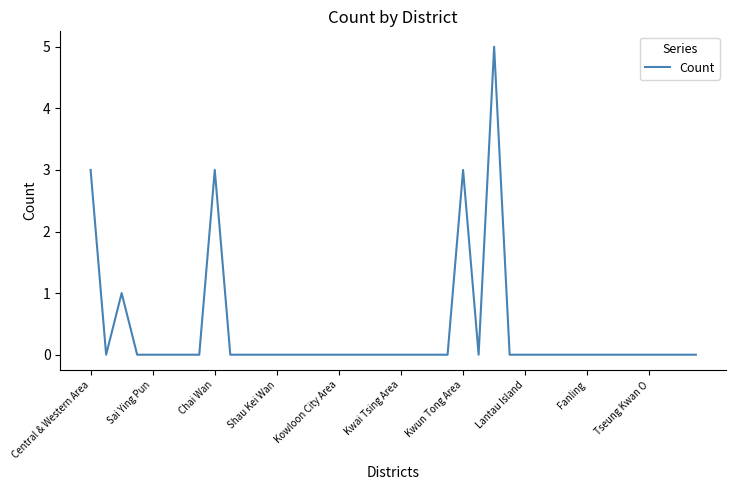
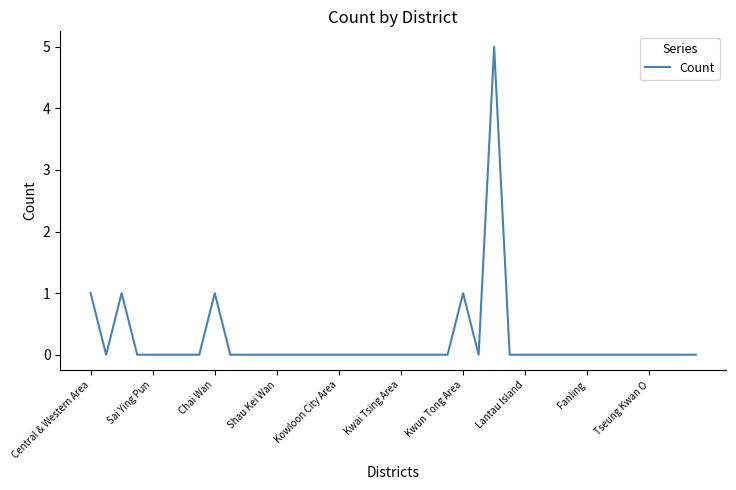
Central & Western Area: 3 -> 1
Chai Wan: 3 -> 1
Kwun Tong Area: 3 -> 1
